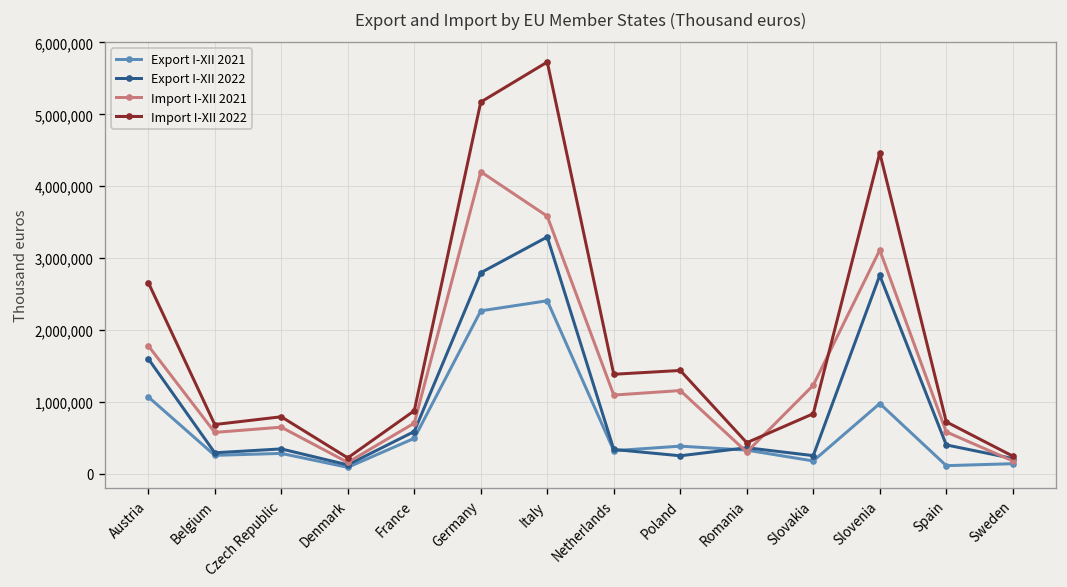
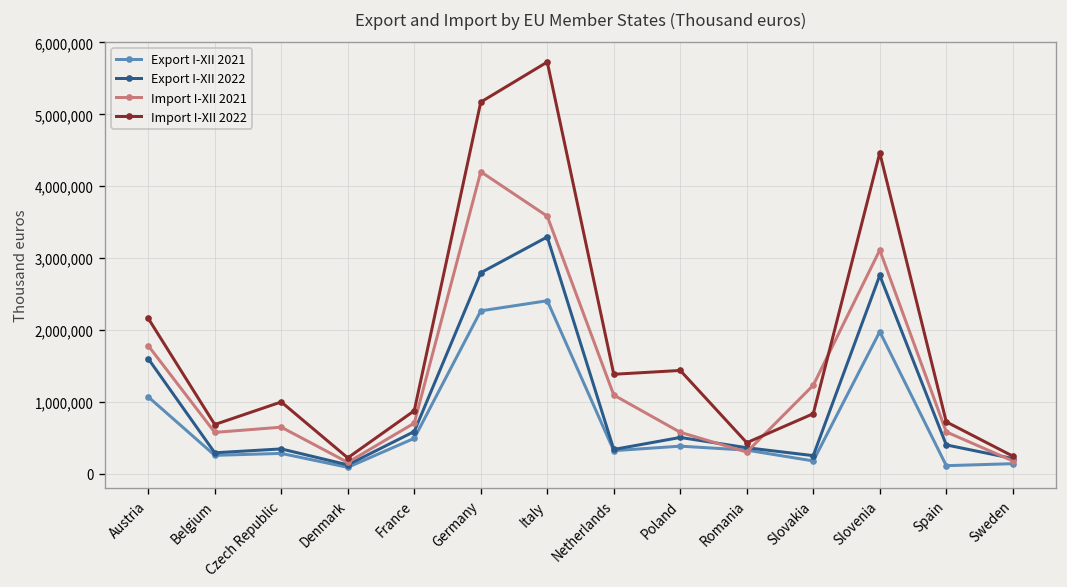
Import I-XII 2022, Austria: 2,700,000 -> 2,200,000
Import I-XII 2022, Czech Republic: 800,000 -> 1,000,000
Export I-XII 2022, Poland: 200,000 -> 500,000
Import I-XII 2021, Poland: 1,200,000 -> 600,000
Export I-XII 2021, Slovenia: 1,000,000 -> 2,000,000
